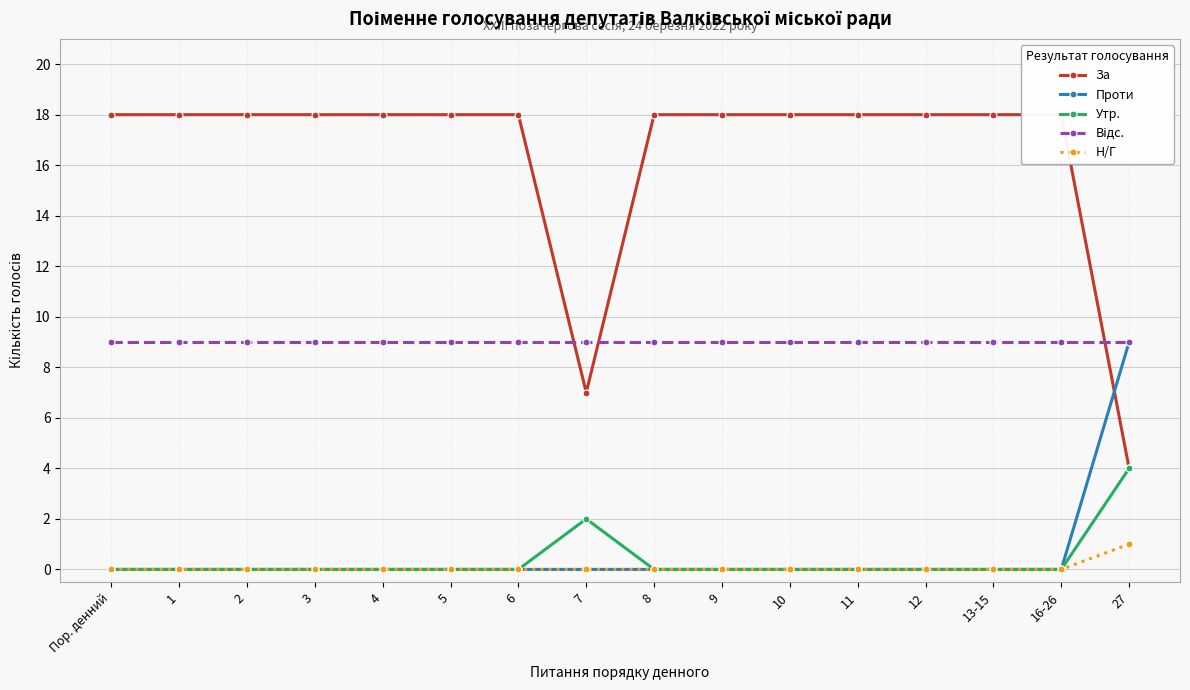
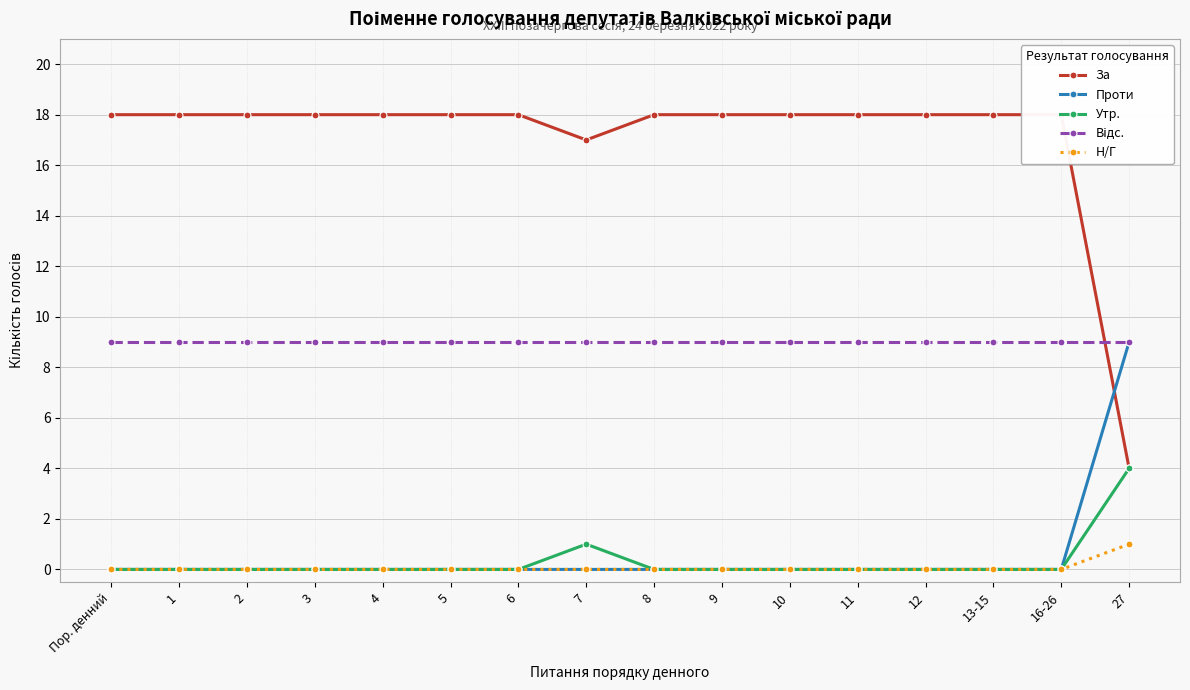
За, 7: 7 -> 17
Утр., 7: 2 -> 1
